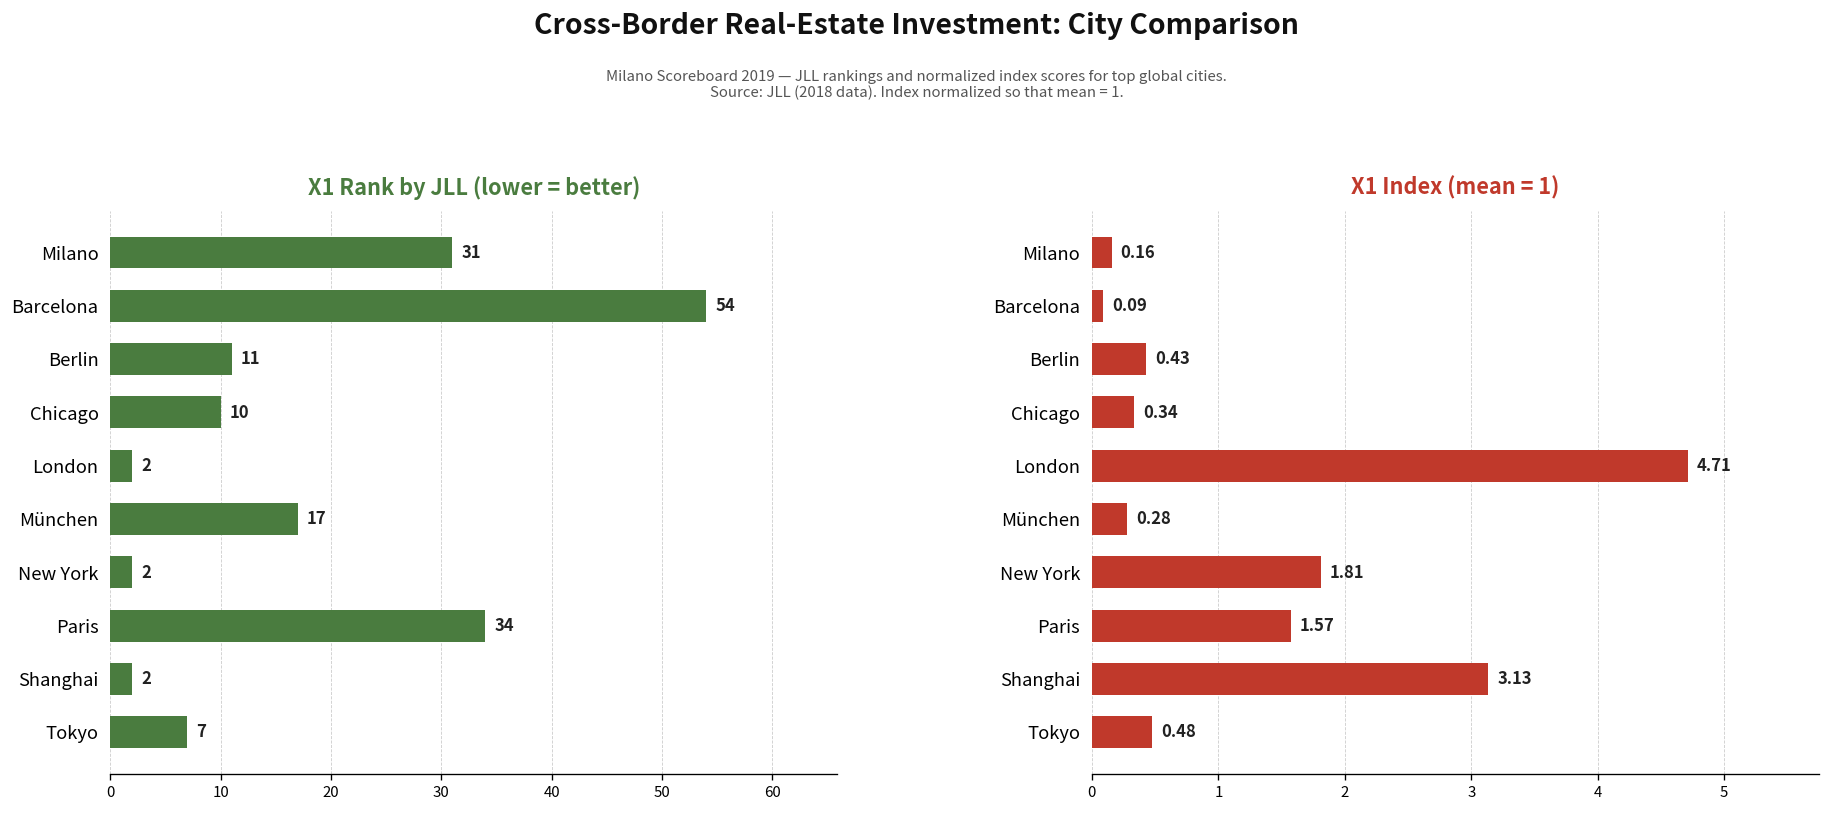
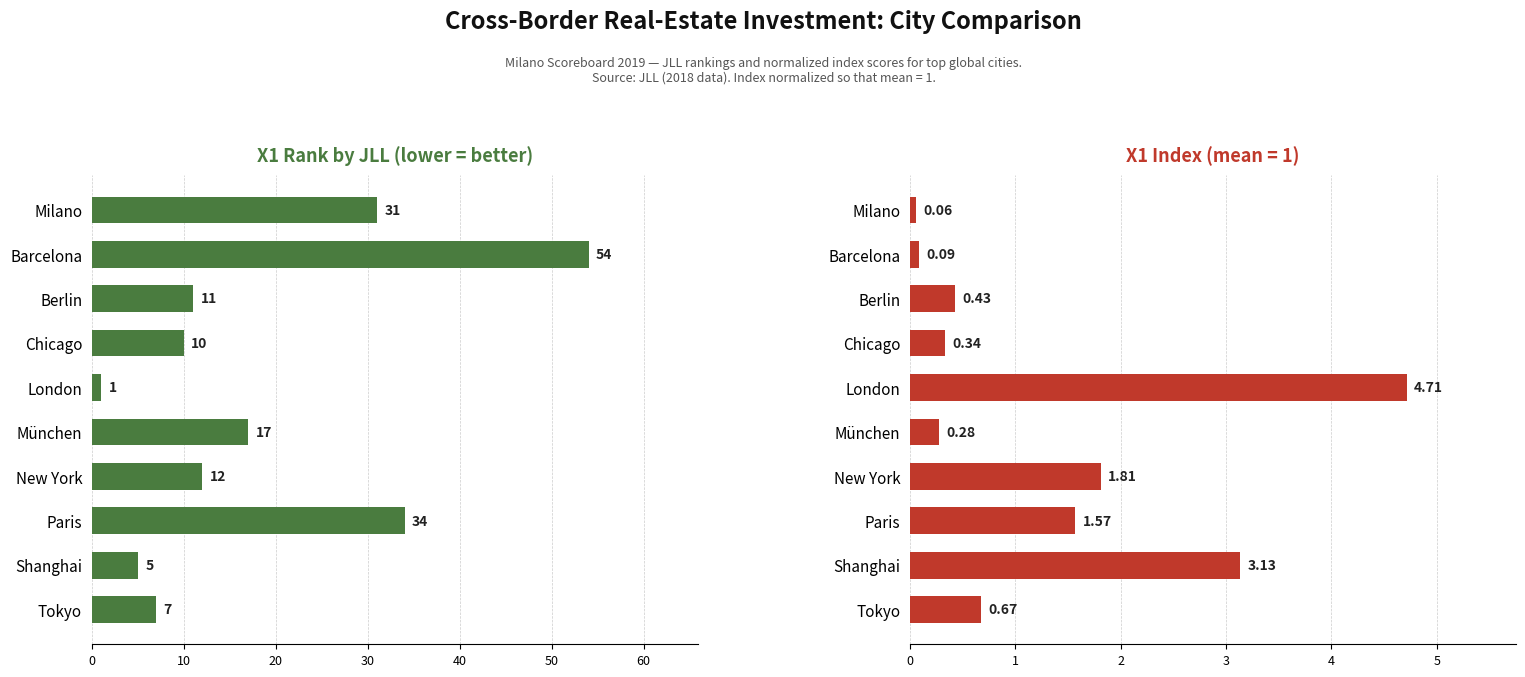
X1 Rank by JLL (lower = better), London: 2 -> 1
X1 Rank by JLL (lower = better), New York: 2 -> 12
X1 Rank by JLL (lower = better), Shanghai: 2 -> 5
X1 Index (mean = 1), Milano: 0.16 -> 0.06
X1 Index (mean = 1), Tokyo: 0.48 -> 0.67
